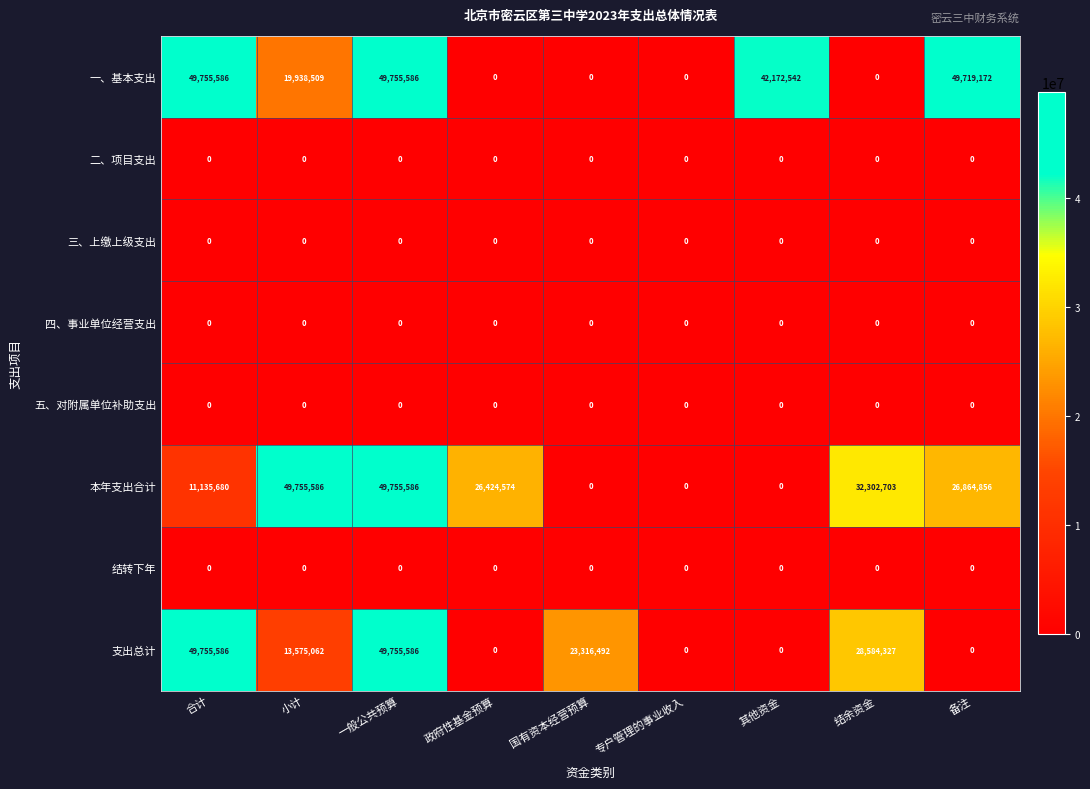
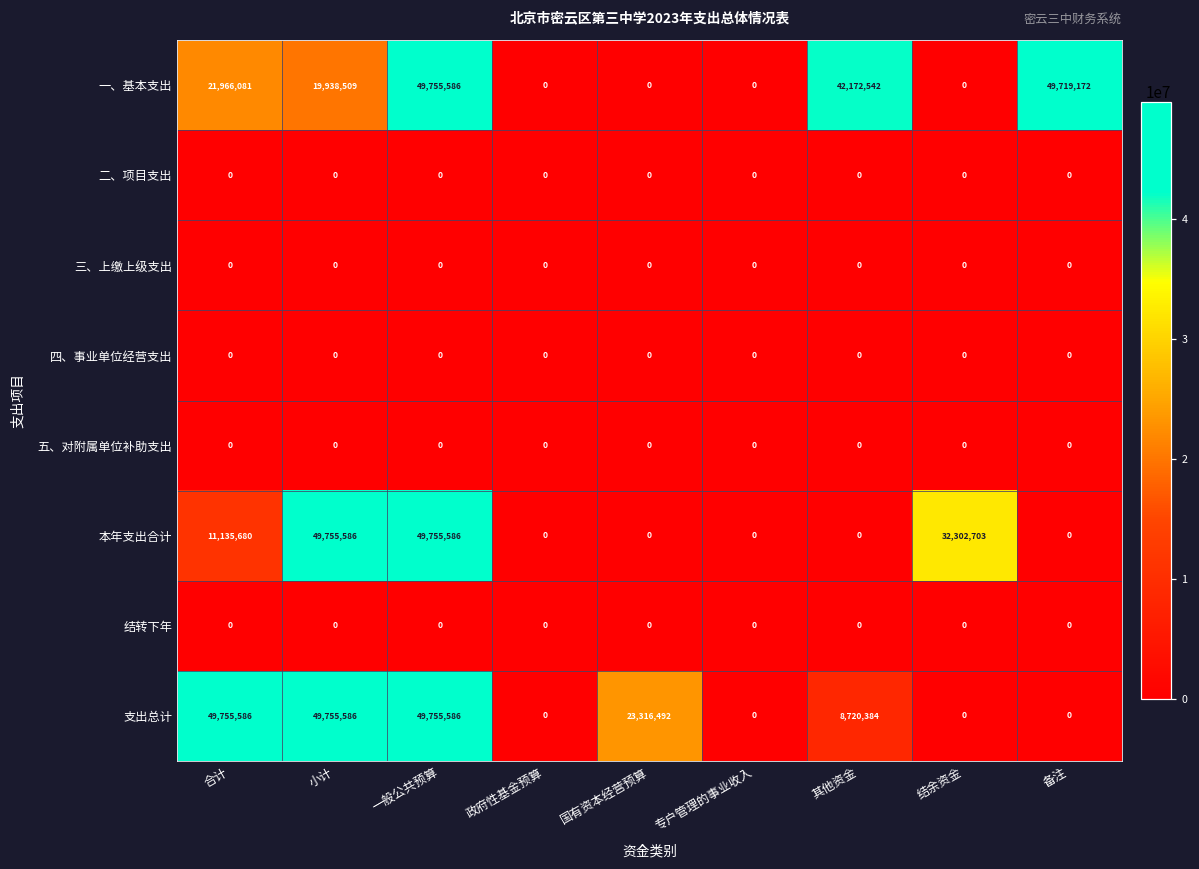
一、基本支出, 合计: 49,755,586 -> 21,966,081
本年支出合计, 政府性基金预算: 26,424,574 -> 0
本年支出合计, 备注: 26,864,856 -> 0
支出总计, 小计: 13,575,062 -> 49,755,586
支出总计, 其他资金: 0 -> 8,720,384
支出总计, 结余资金: 28,584,327 -> 0
